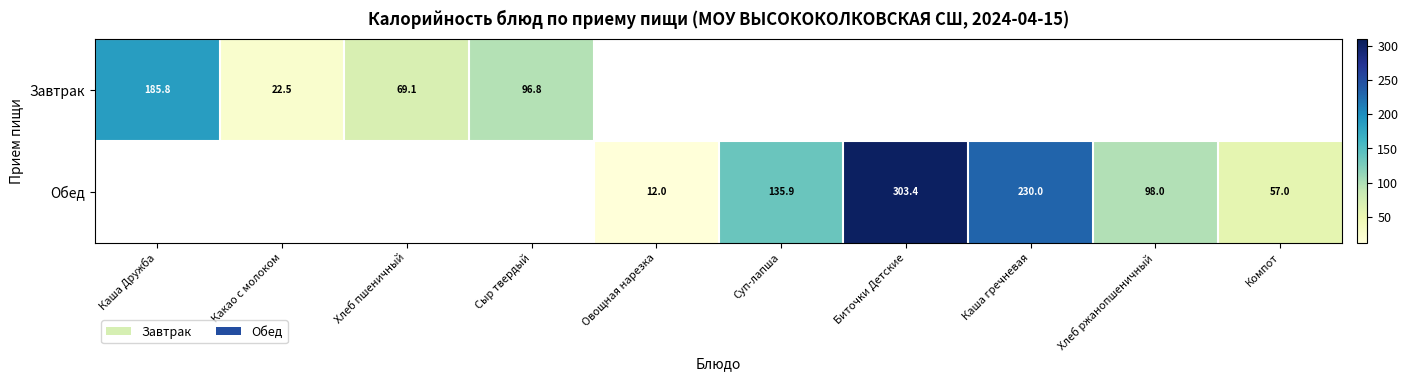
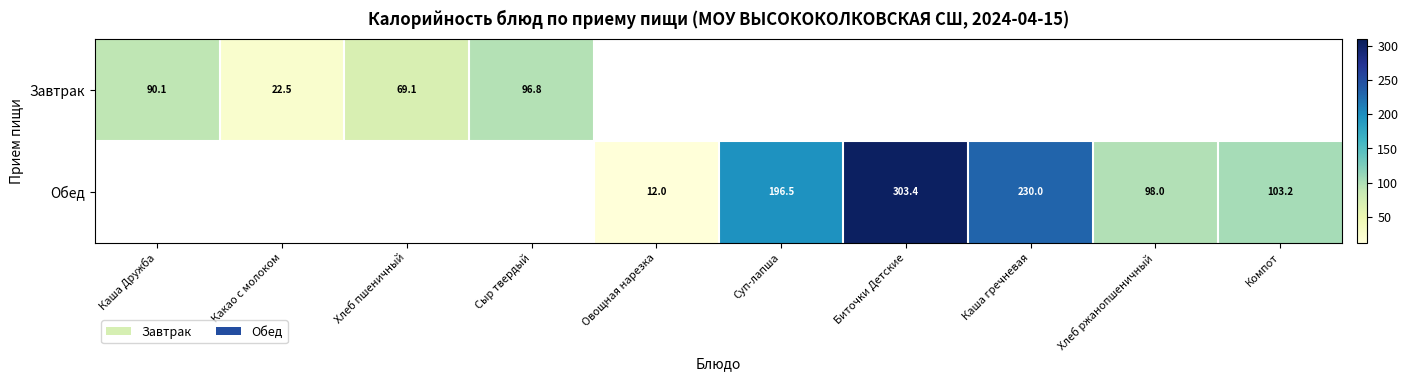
Завтрак, Каша Дружба: 185.8 -> 90.1
Обед, Суп-лапша: 135.9 -> 196.5
Обед, Компот: 57.0 -> 103.2
